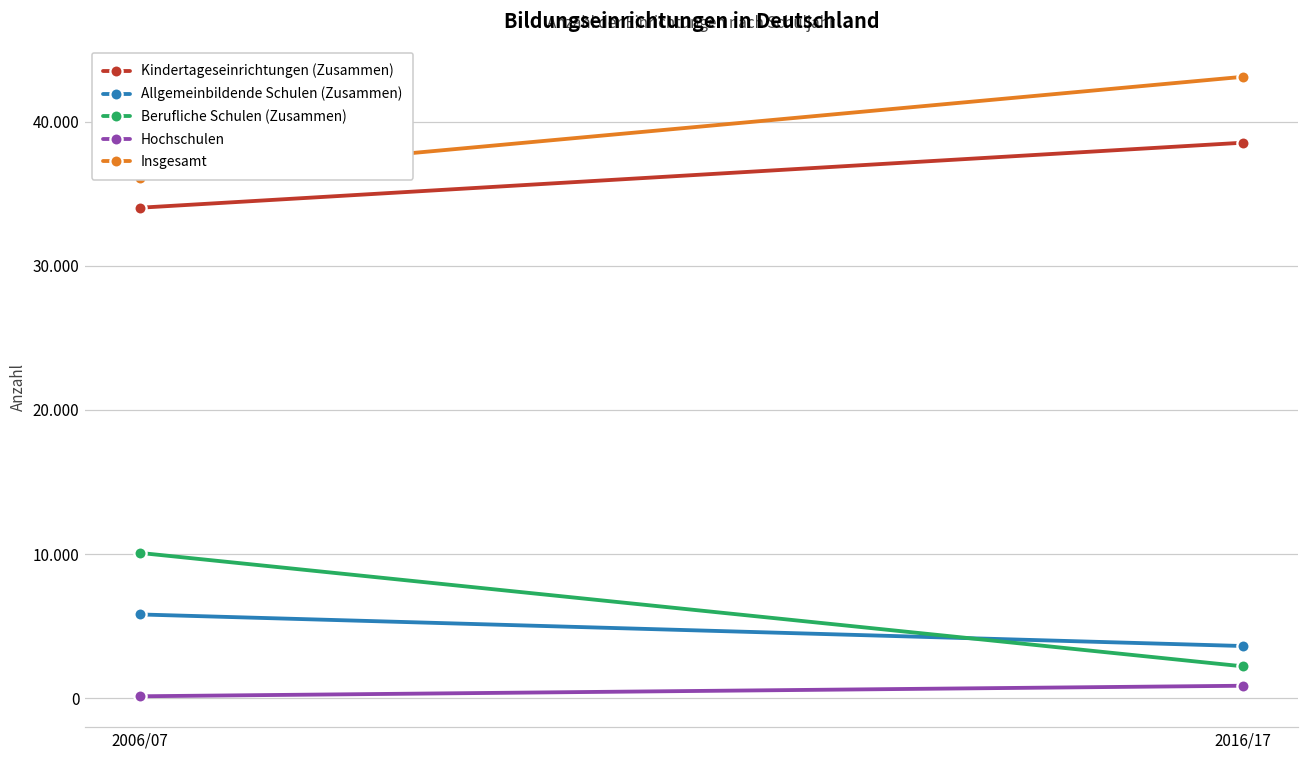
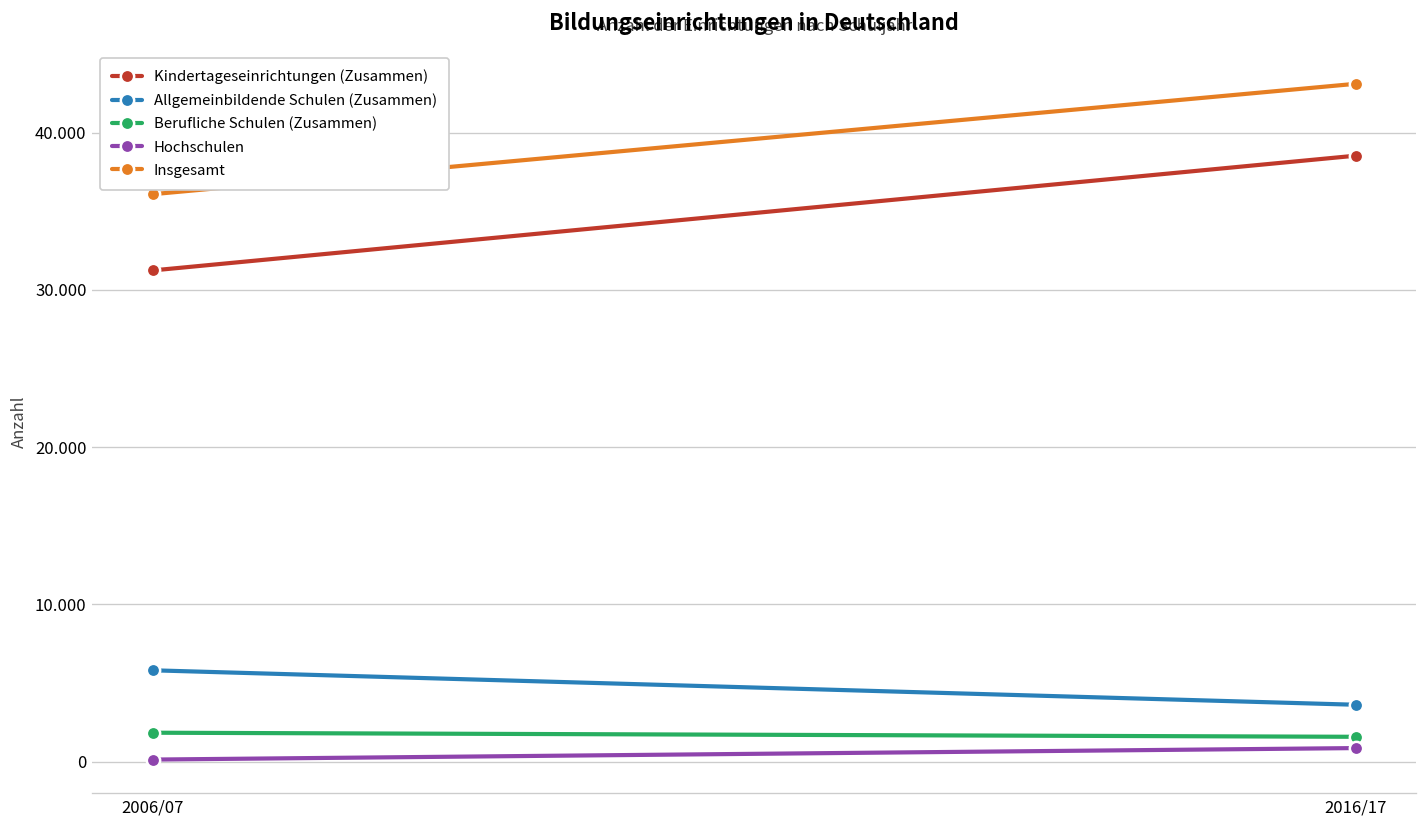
Kindertageseinrichtungen (Zusammen), 2006/07: 34.0 -> 31.2
Berufliche Schulen (Zusammen), 2006/07: 10.1 -> 1.8
Berufliche Schulen (Zusammen), 2016/17: 2.2 -> 1.6
